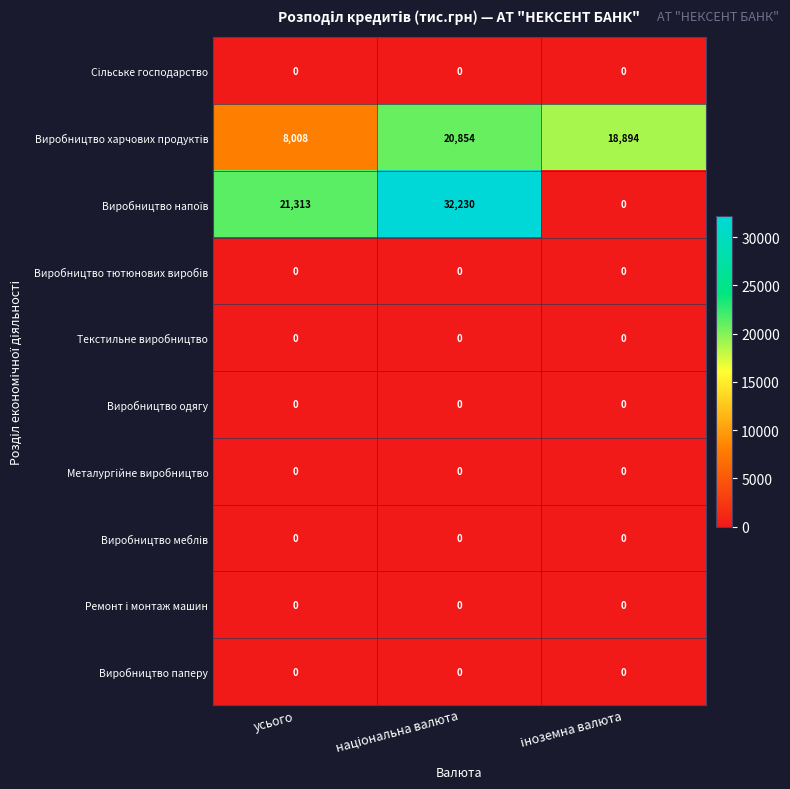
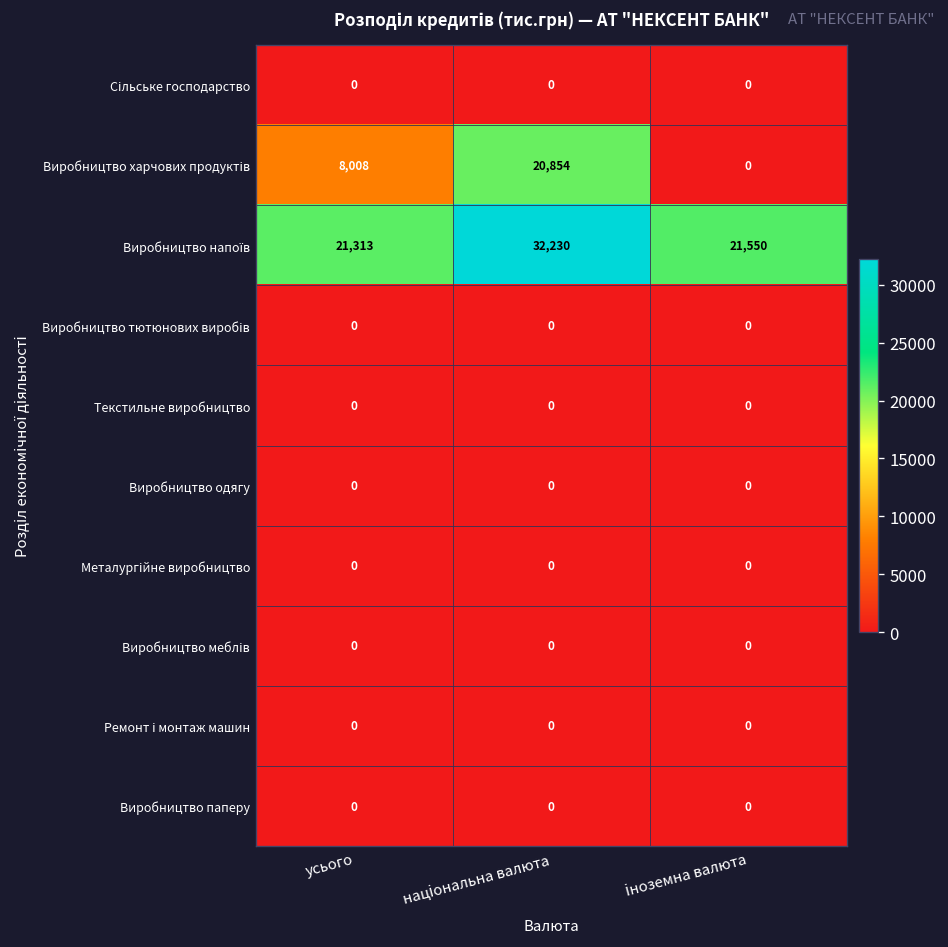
Виробництво харчових продуктів, іноземна валюта: 18,894 -> 0
Виробництво напоїв, іноземна валюта: 0 -> 21,550
